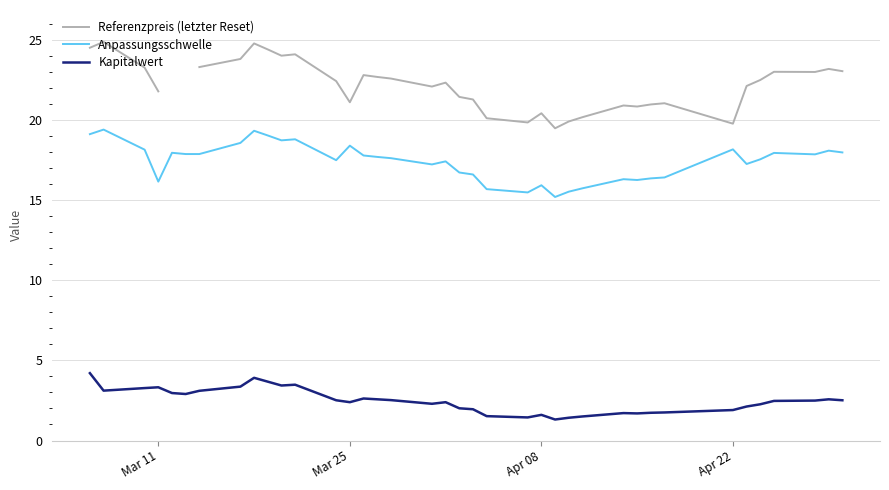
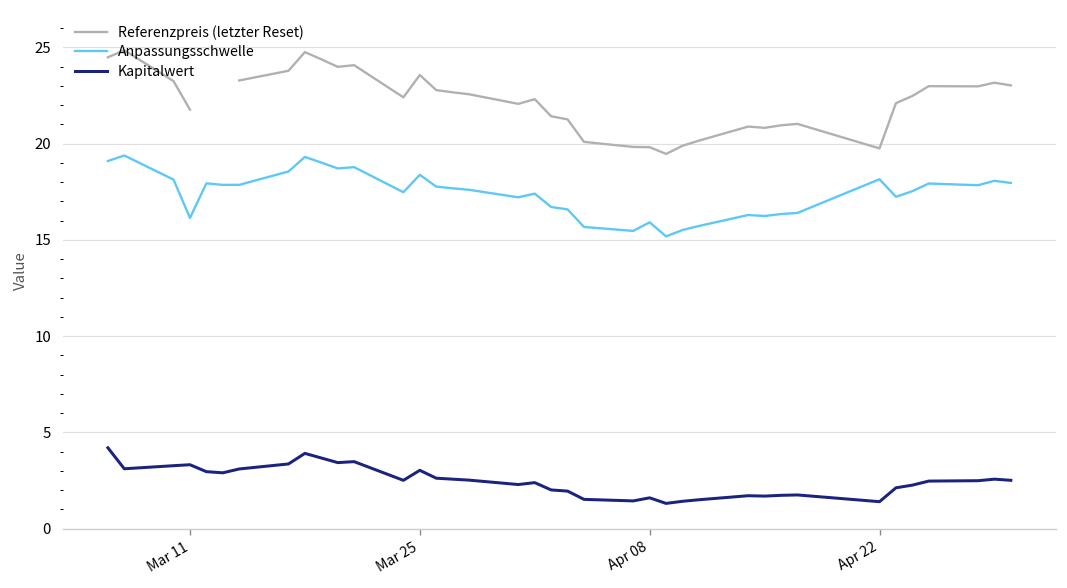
Referenzpreis (letzter Reset), Mar 25: 21.1 -> 23.6
Kapitalwert, Mar 25: 2.4 -> 3.0
Referenzpreis (letzter Reset), Apr 08: 20.4 -> 19.8
Kapitalwert, Apr 22: 1.9 -> 1.4
